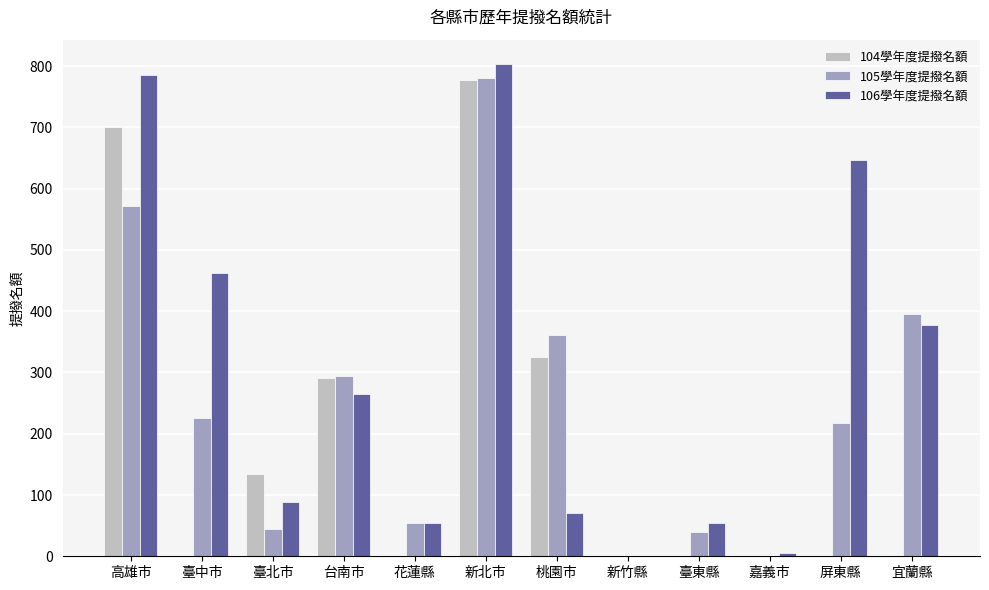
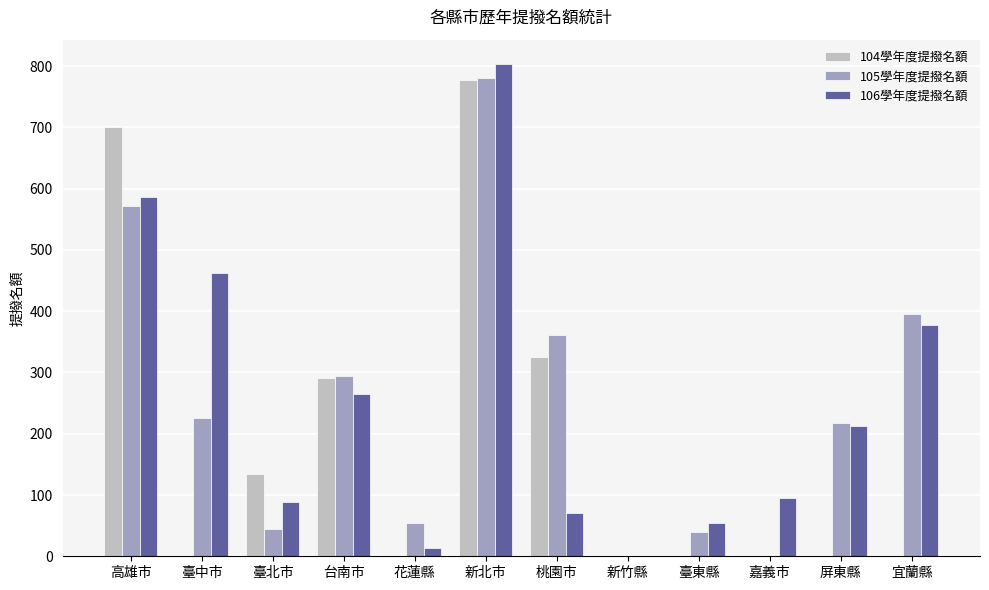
106學年度提撥名額, 高雄市: 790 -> 590
106學年度提撥名額, 花蓮縣: 60 -> 10
106學年度提撥名額, 嘉義市: 10 -> 100
106學年度提撥名額, 屏東縣: 650 -> 210
